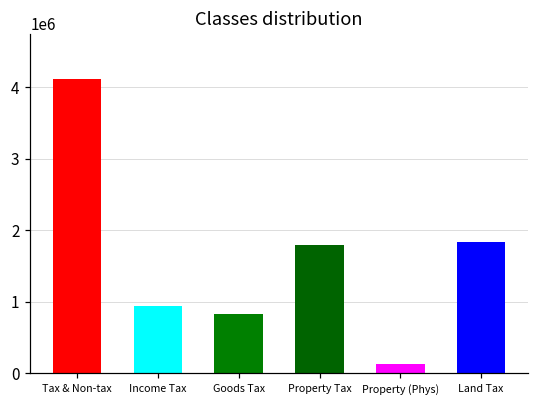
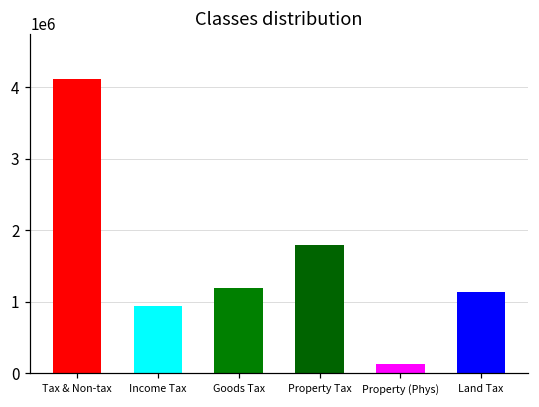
Goods Tax: 800000 -> 1200000
Land Tax: 1800000 -> 1100000
